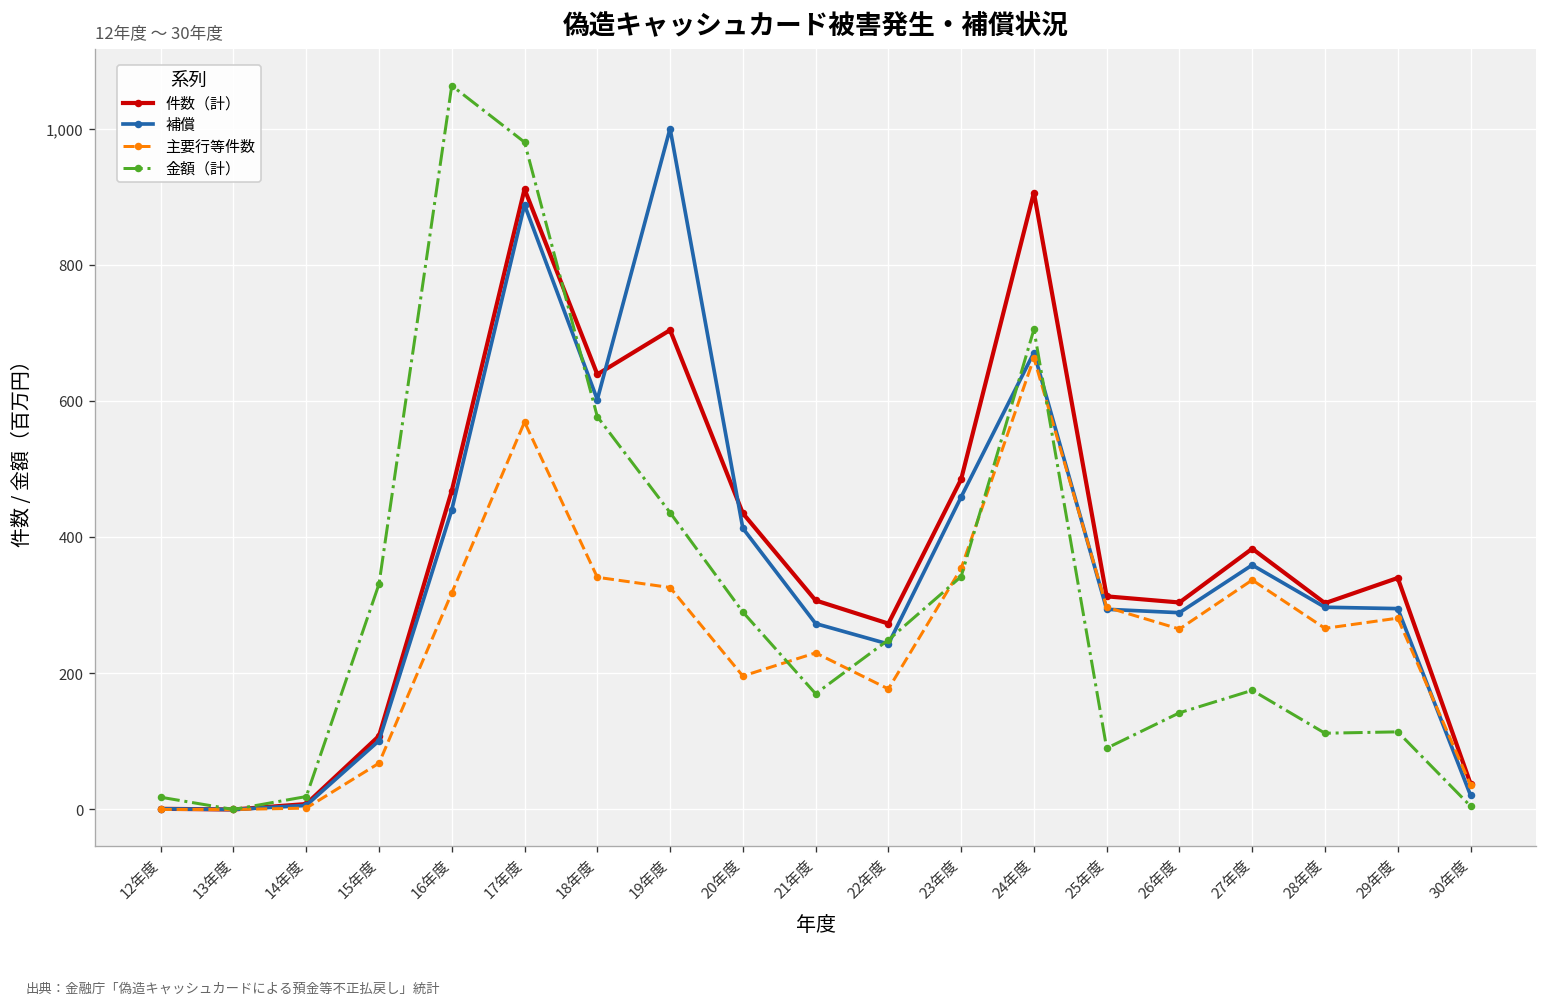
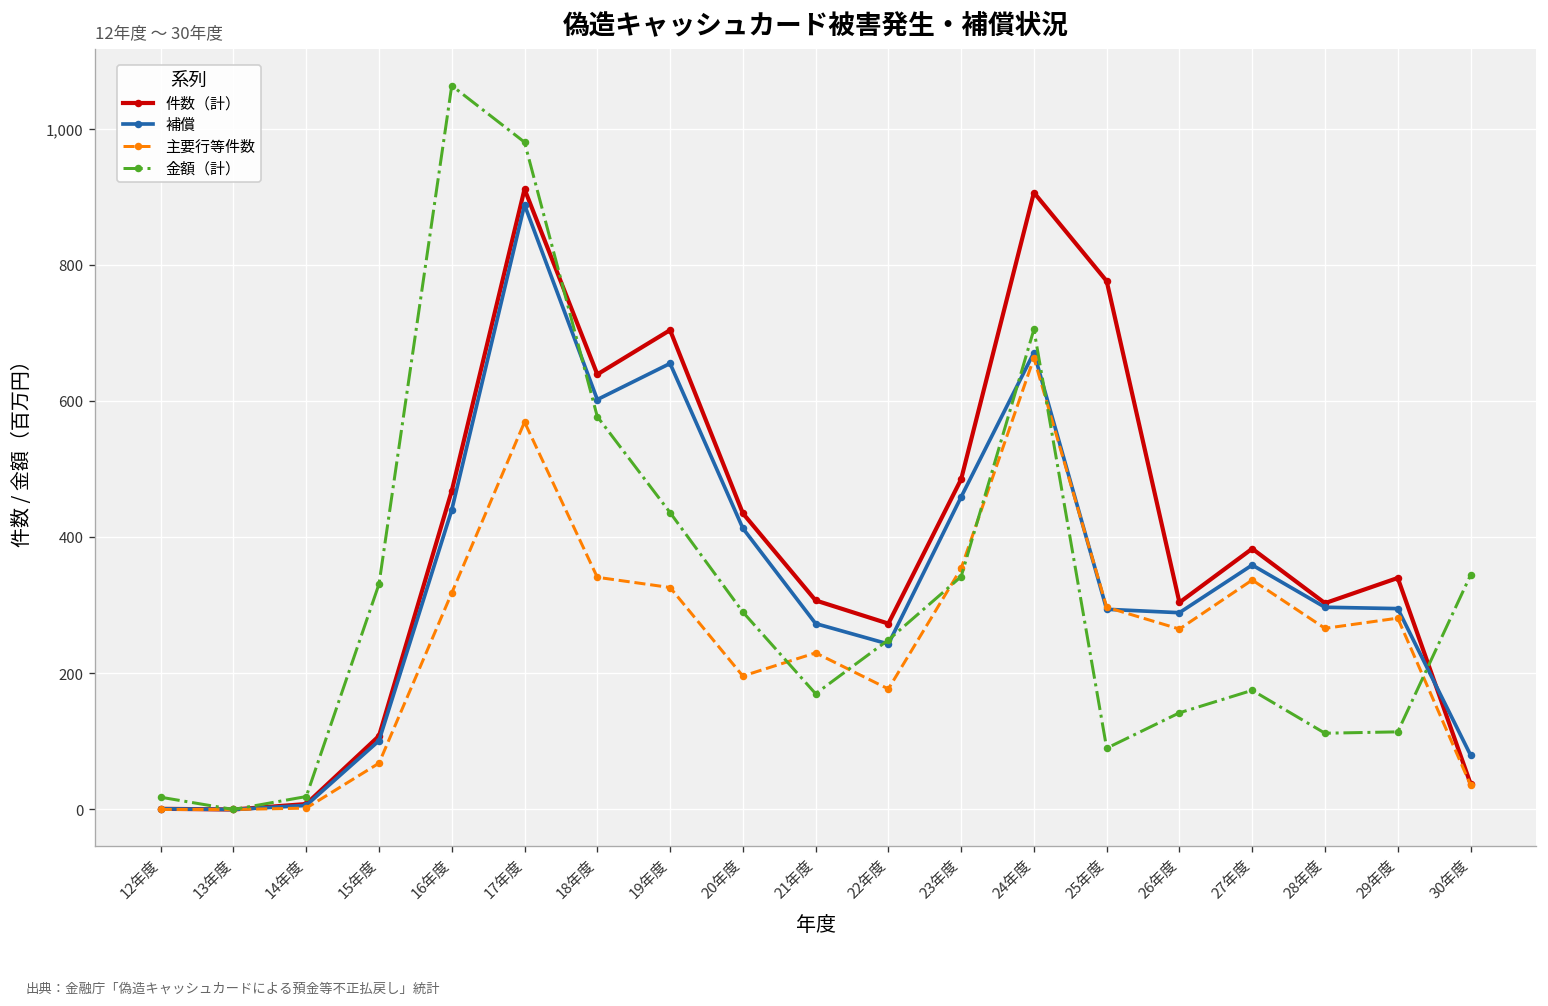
補償, 19年度: 1,000 -> 660
件数（計）, 25年度: 310 -> 780
補償, 30年度: 20 -> 80
金額（計）, 30年度: 10 -> 340
